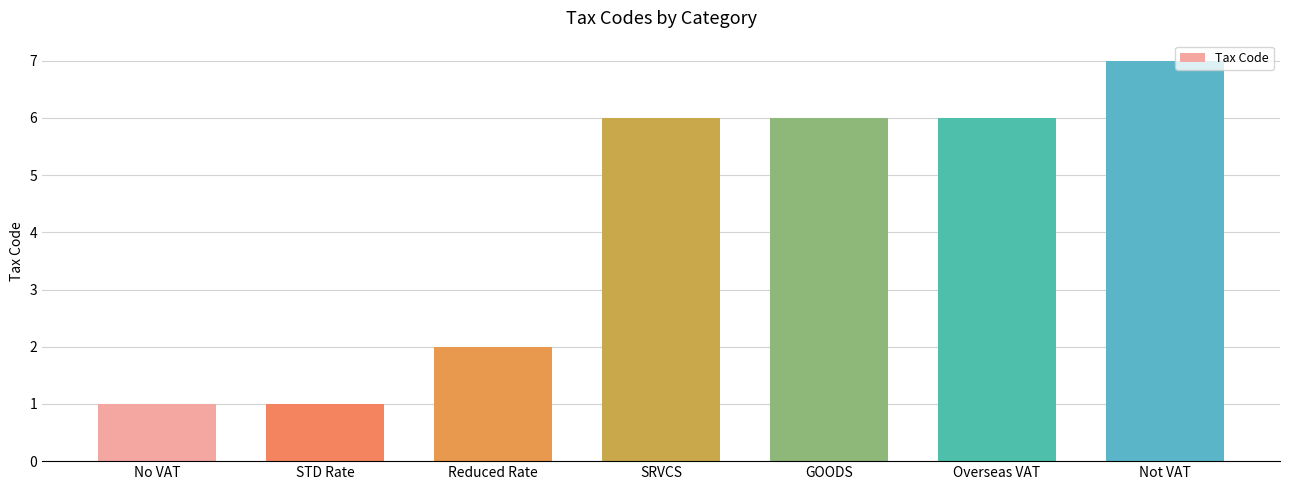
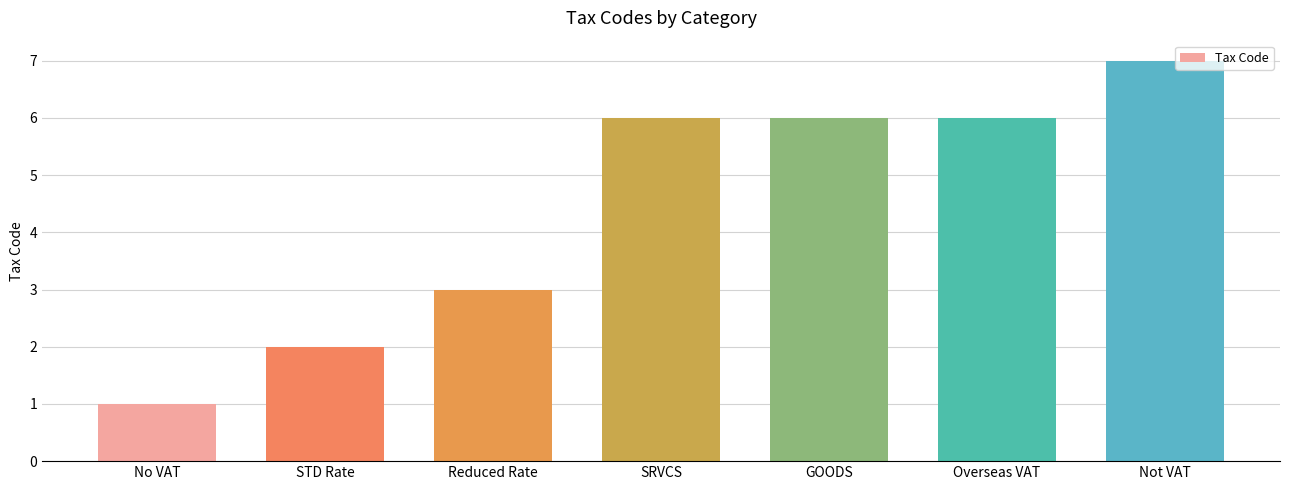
STD Rate: 1 -> 2
Reduced Rate: 2 -> 3
